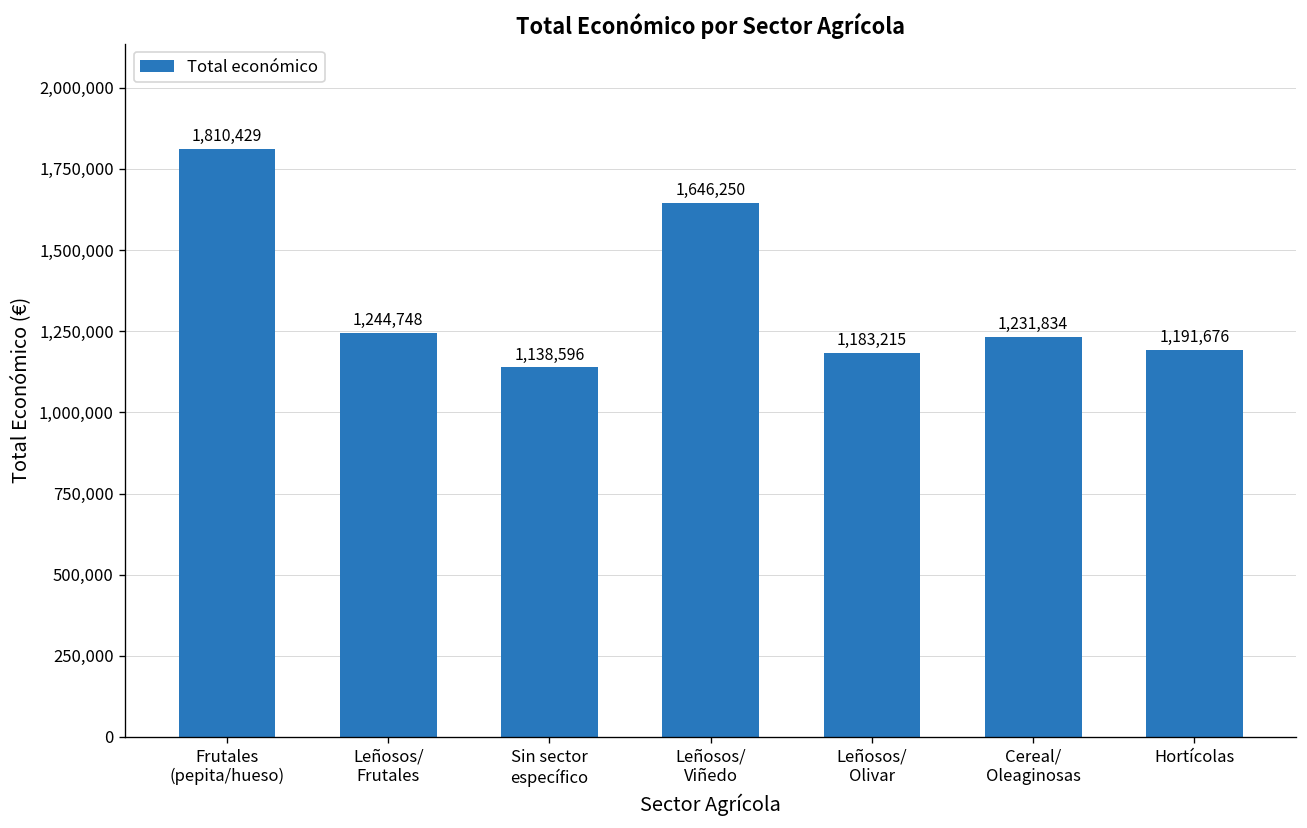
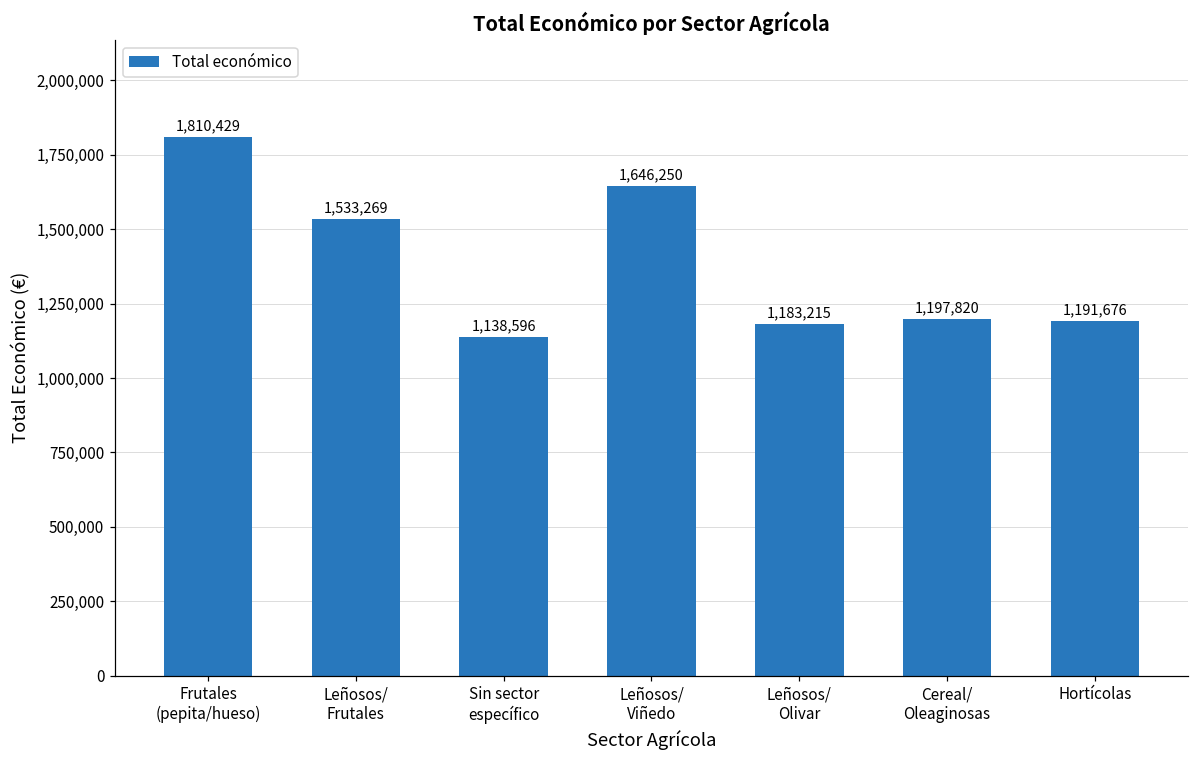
Leñosos/ Frutales: 1,244,748 -> 1,533,269
Cereal/ Oleaginosas: 1,231,834 -> 1,197,820
